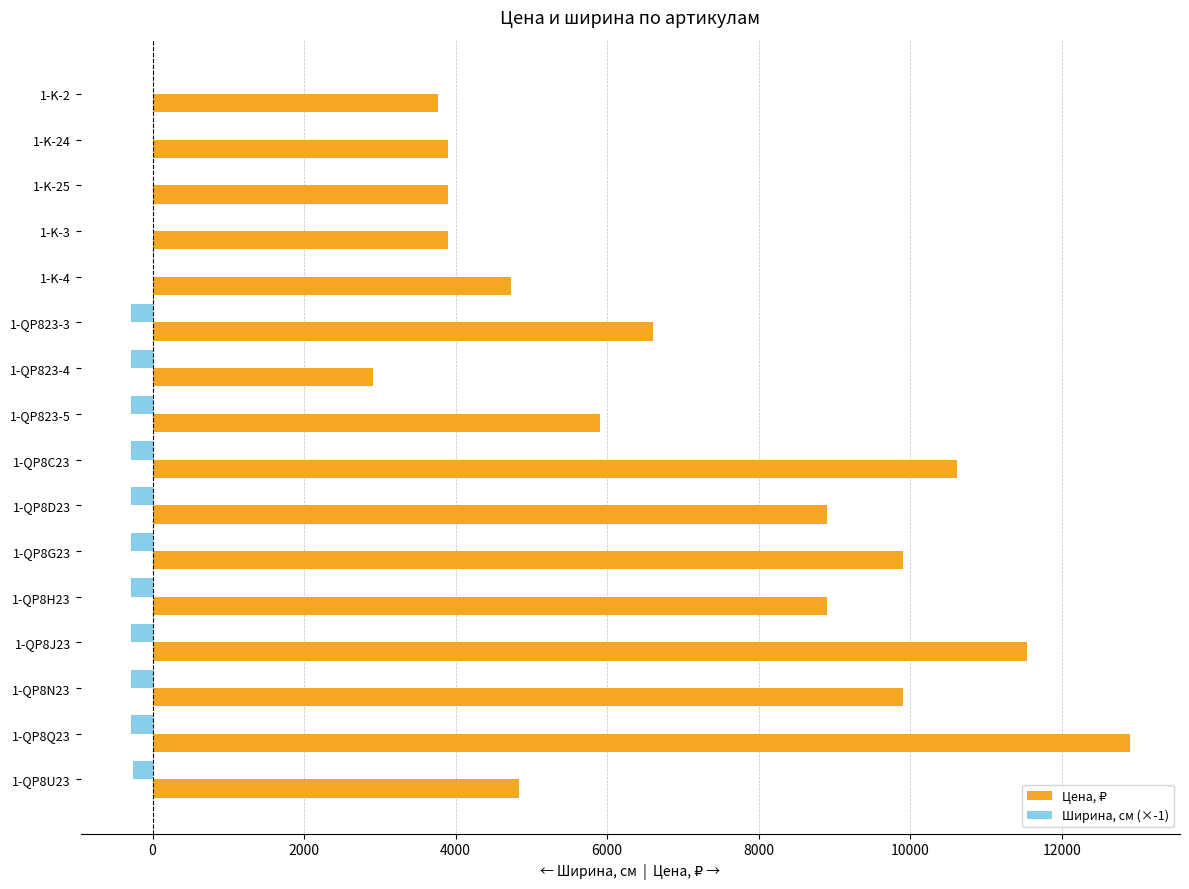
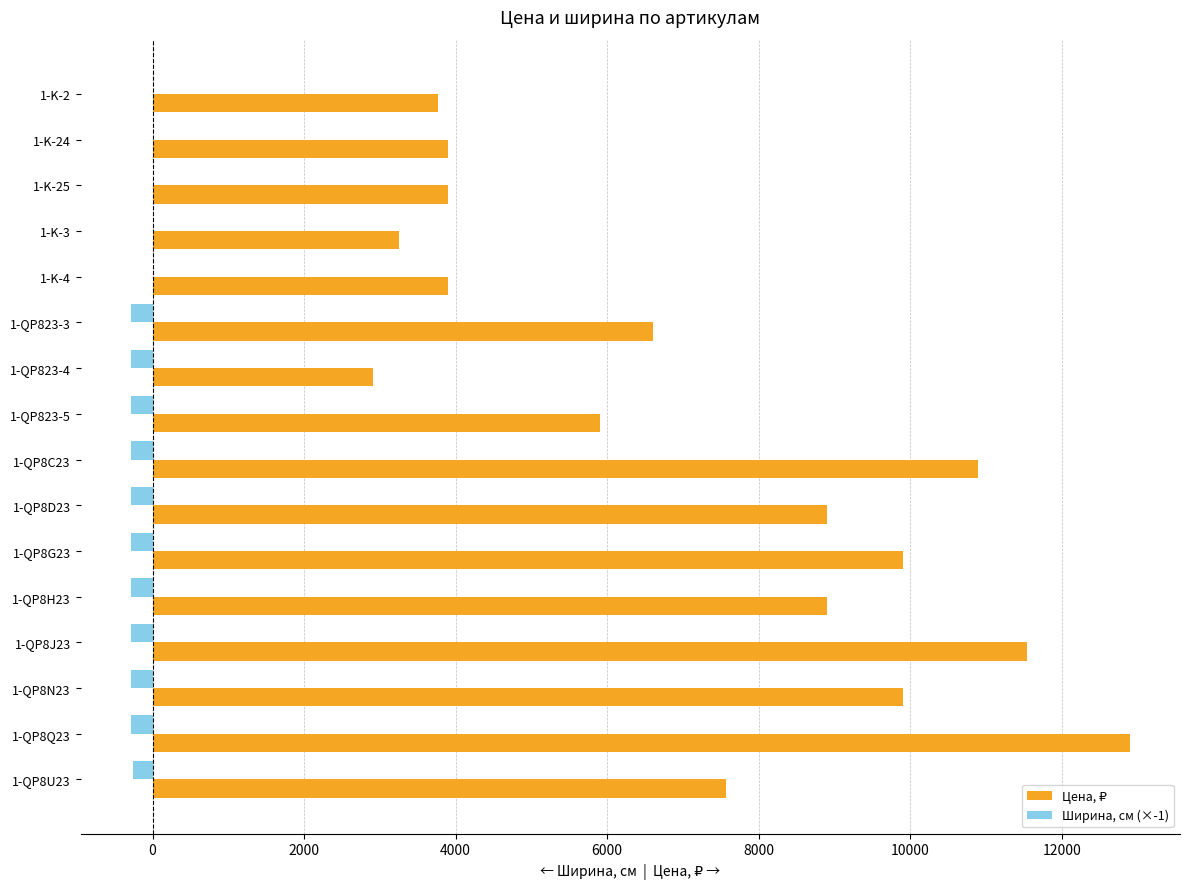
Цена, ₽, 1-K-3: 3900 -> 3200
Цена, ₽, 1-K-4: 4700 -> 3900
Цена, ₽, 1-QP8C23: 10600 -> 10900
Цена, ₽, 1-QP8U23: 4800 -> 7600
